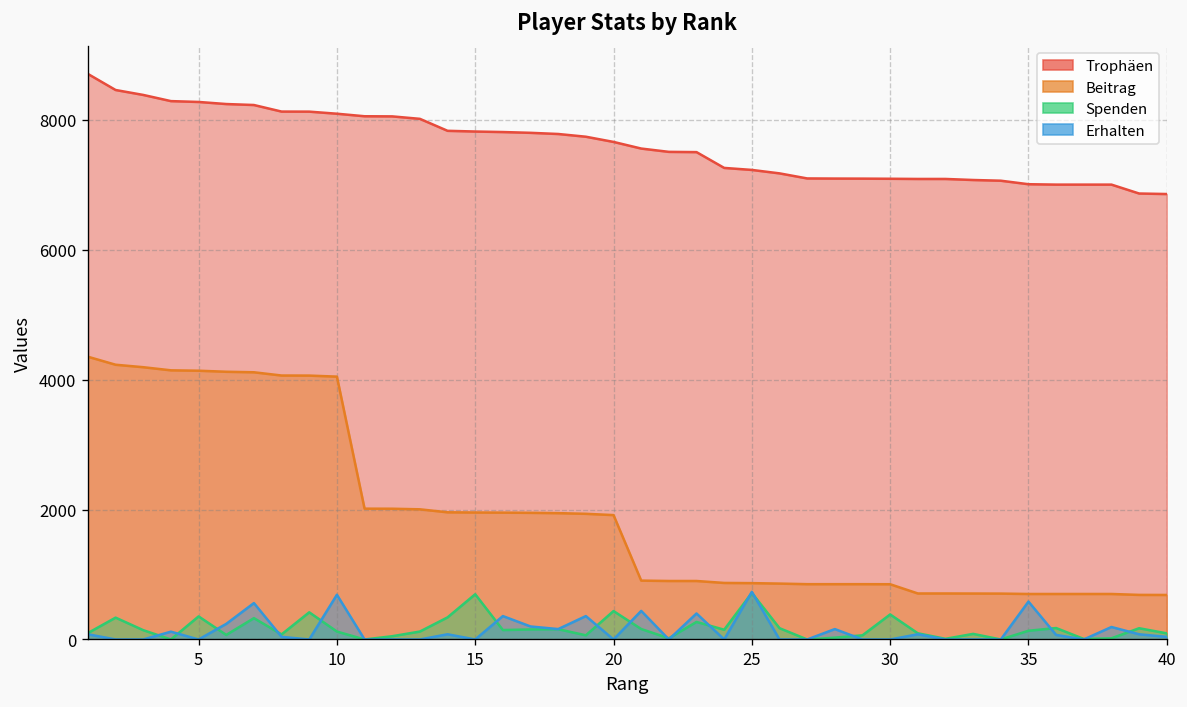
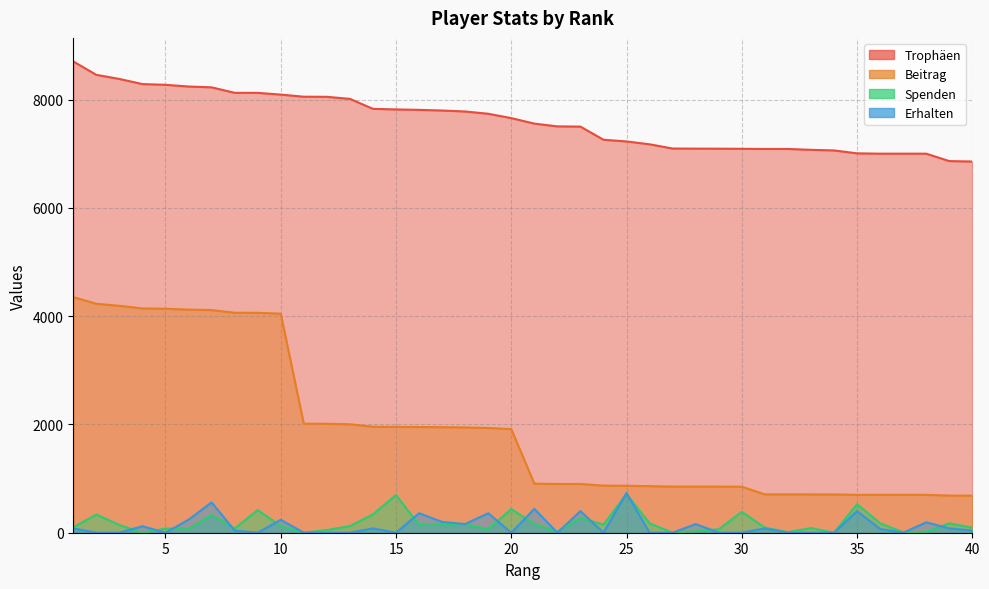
Spenden, 5: 400 -> 100
Erhalten, 10: 700 -> 200
Spenden, 35: 100 -> 500
Erhalten, 35: 600 -> 400
